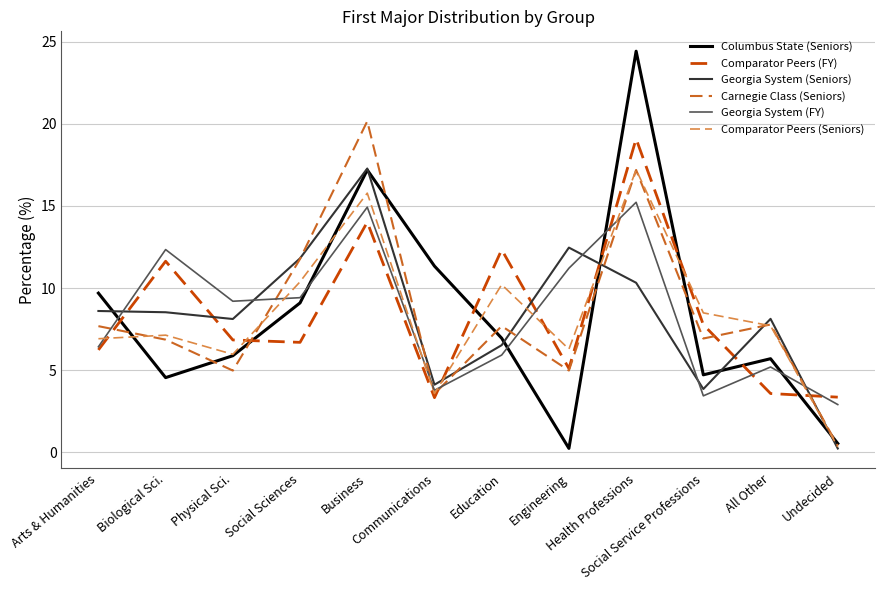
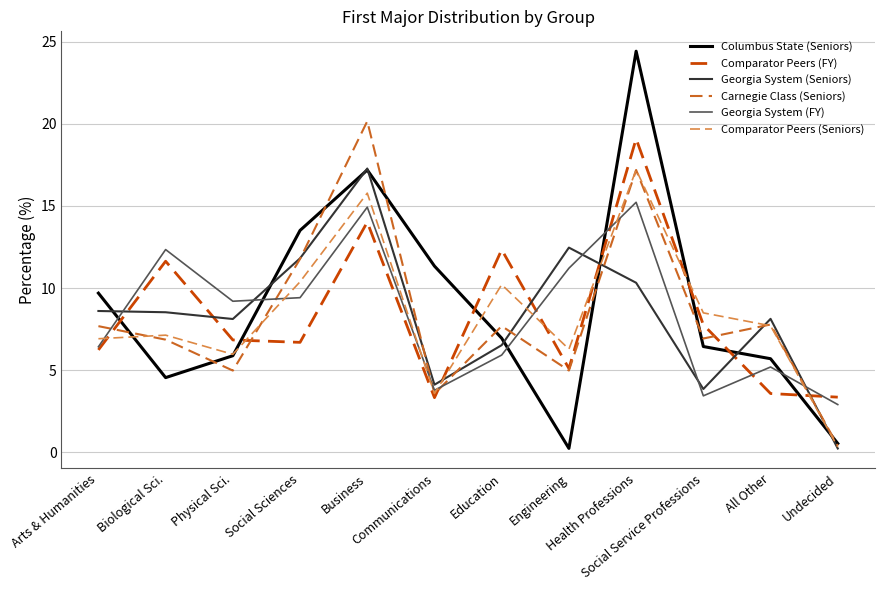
Columbus State (Seniors), Social Sciences: 9.1 -> 13.5
Columbus State (Seniors), Social Service Professions: 4.7 -> 6.4
